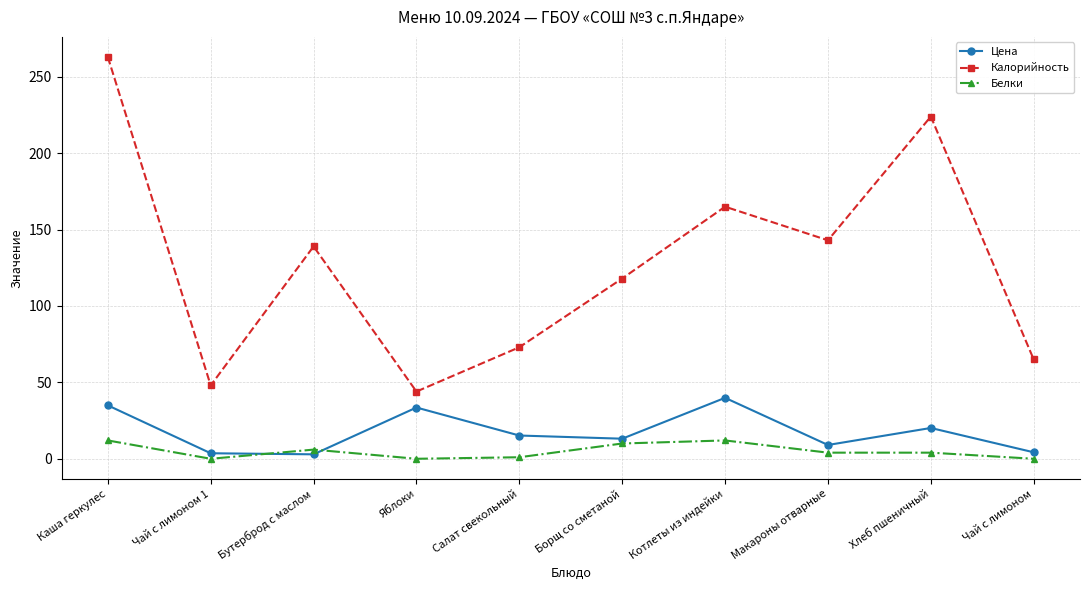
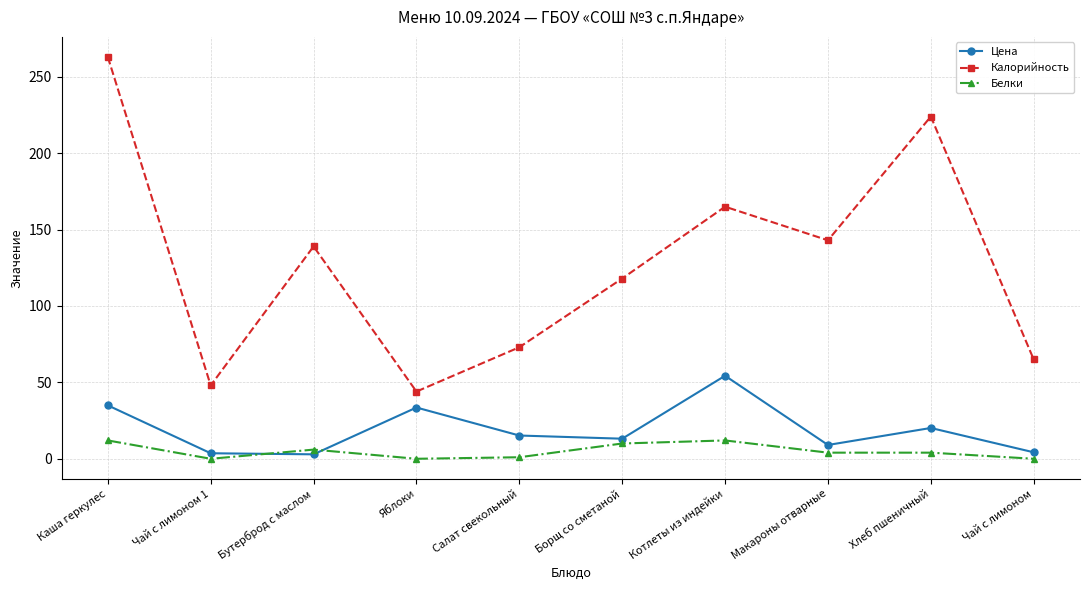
Цена, Котлеты из индейки: 40 -> 54
